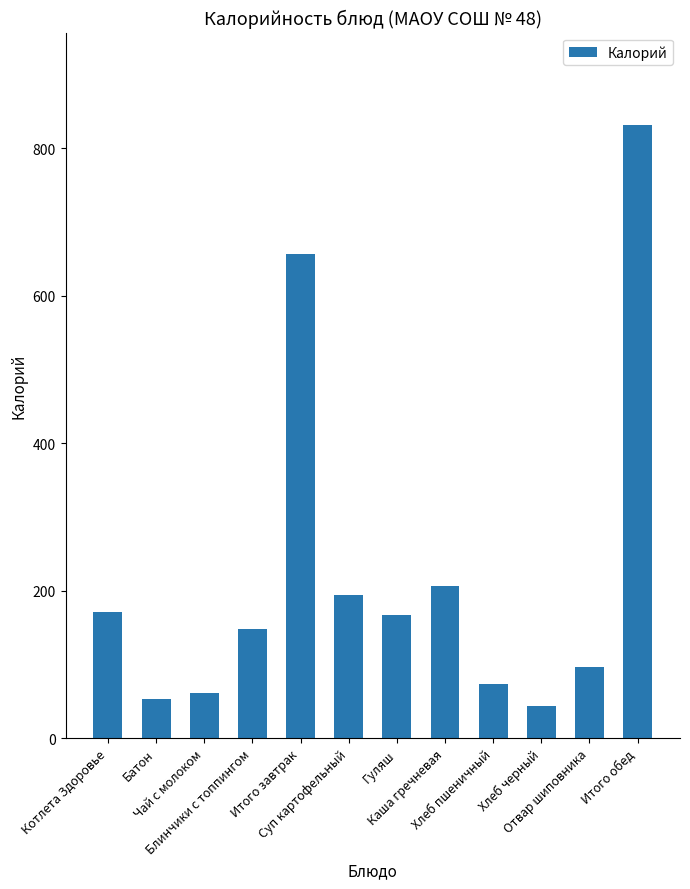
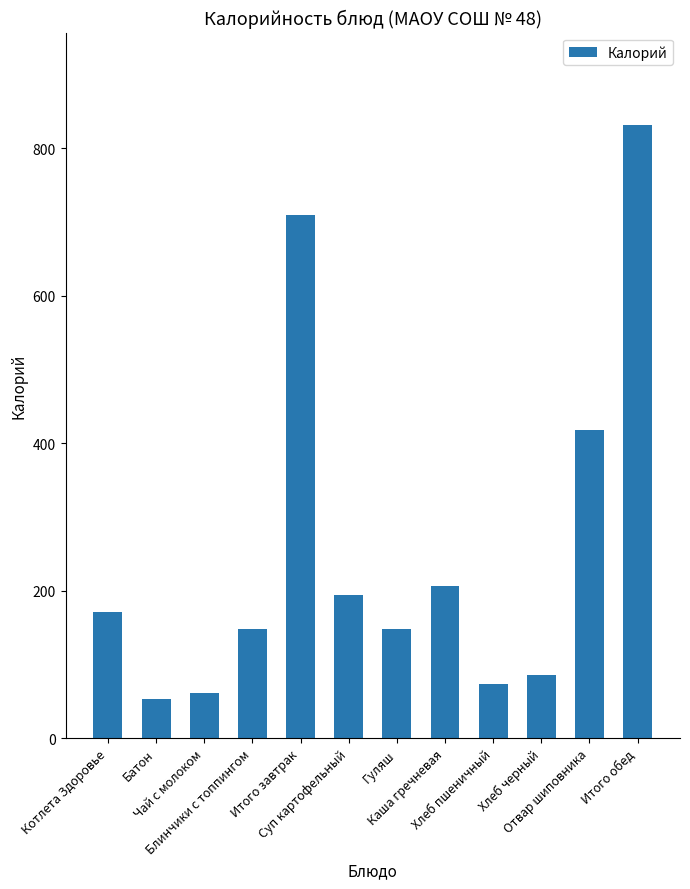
Итого завтрак: 660 -> 710
Гуляш: 170 -> 150
Хлеб черный: 40 -> 90
Отвар шиповника: 100 -> 420
